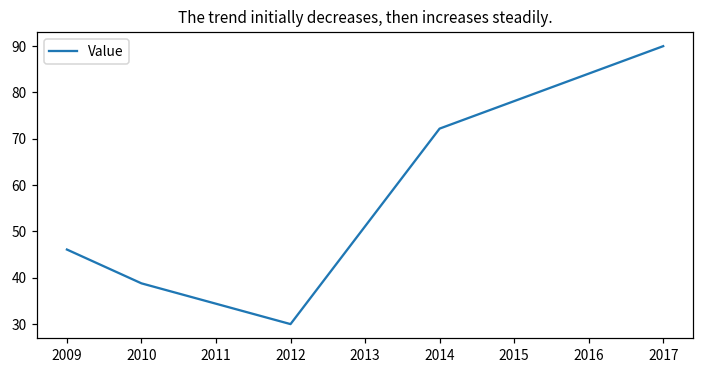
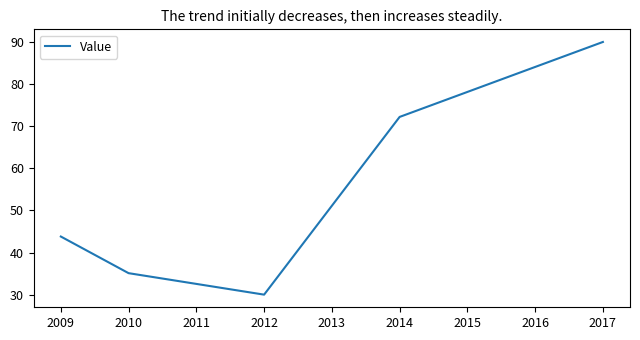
2009: 46 -> 44
2010: 39 -> 35
